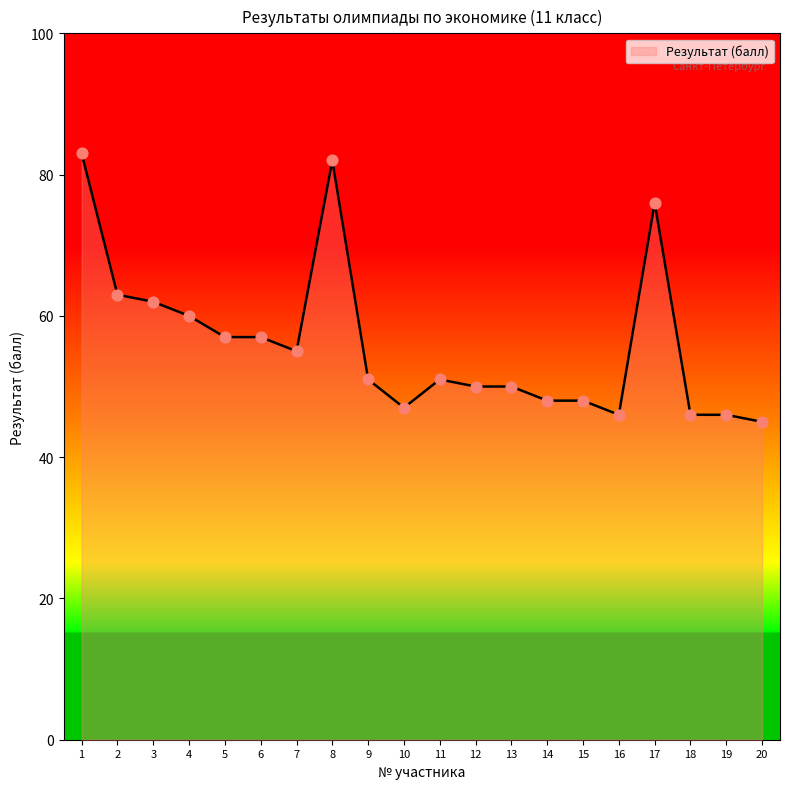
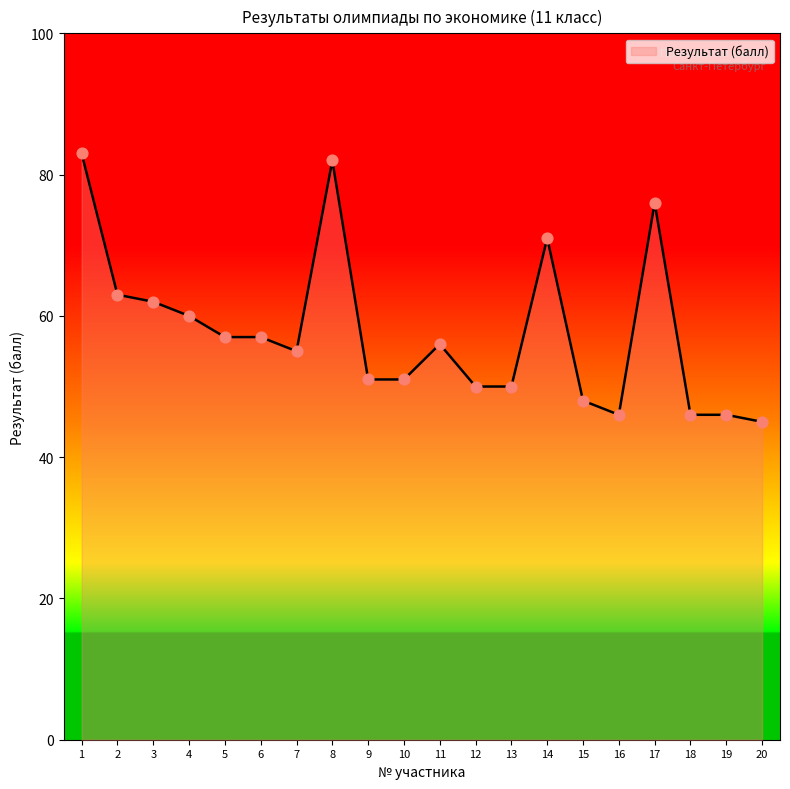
10: 47 -> 51
11: 51 -> 56
14: 48 -> 71
